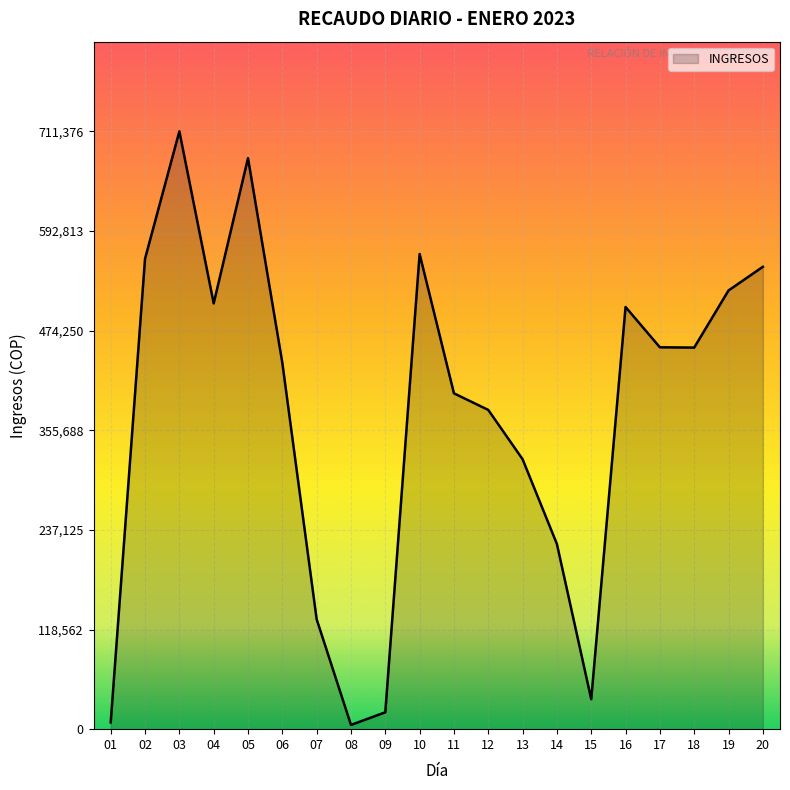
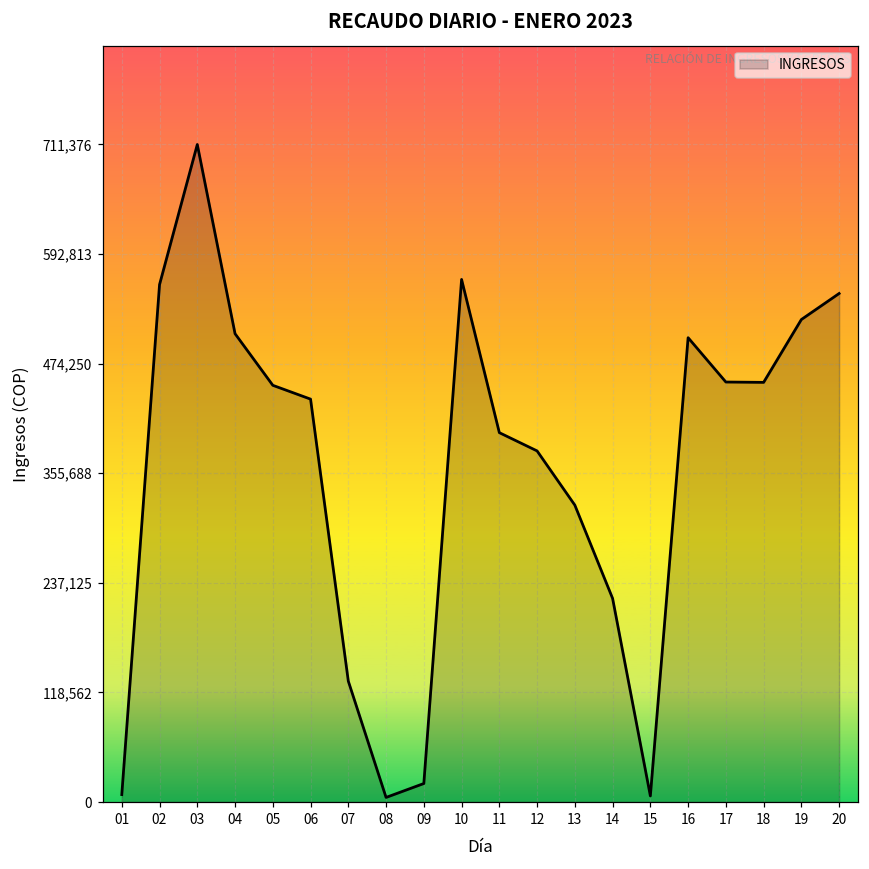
05: 680,000 -> 450,000
15: 40,000 -> 10,000
